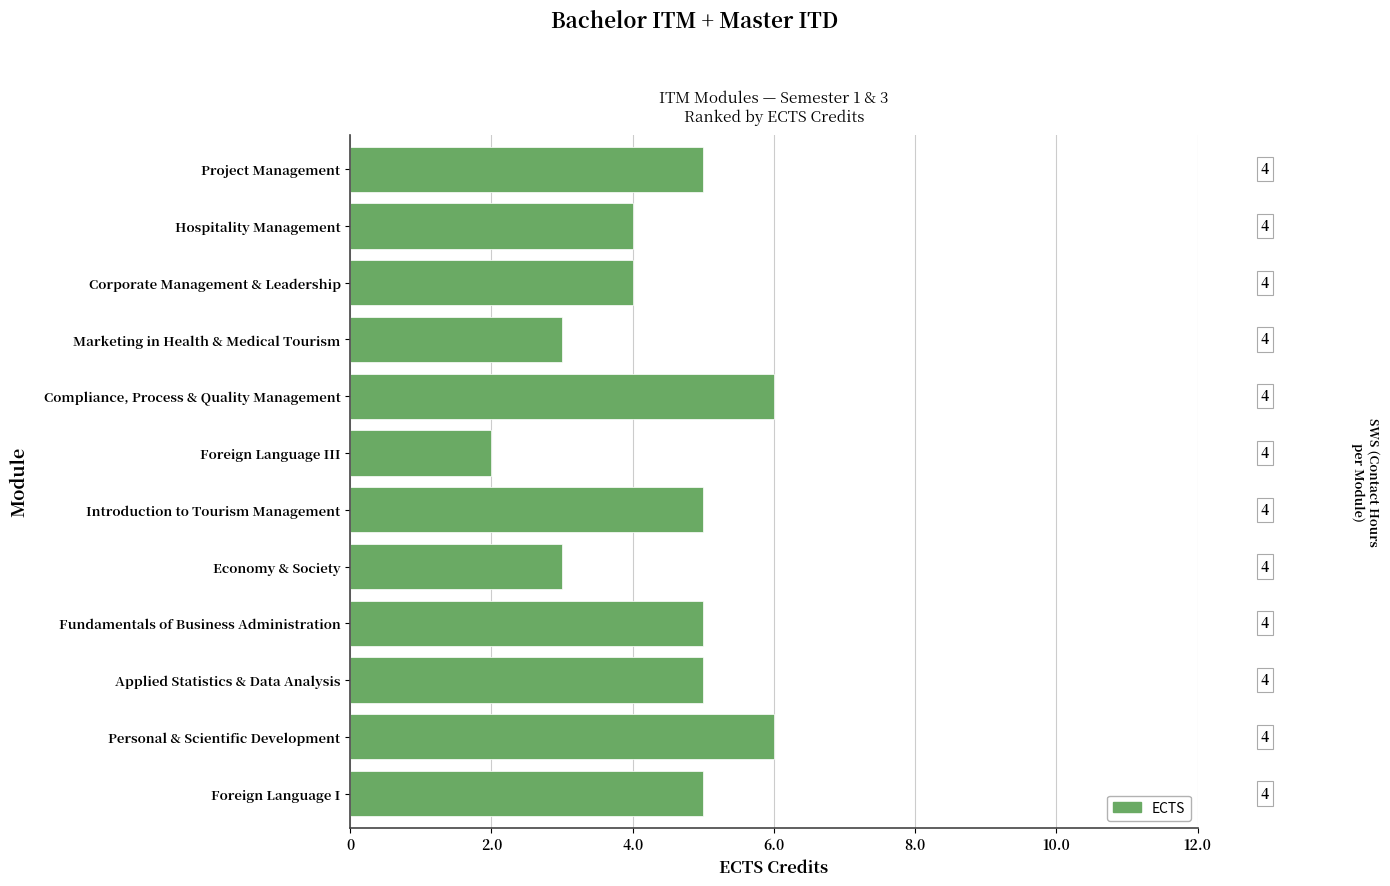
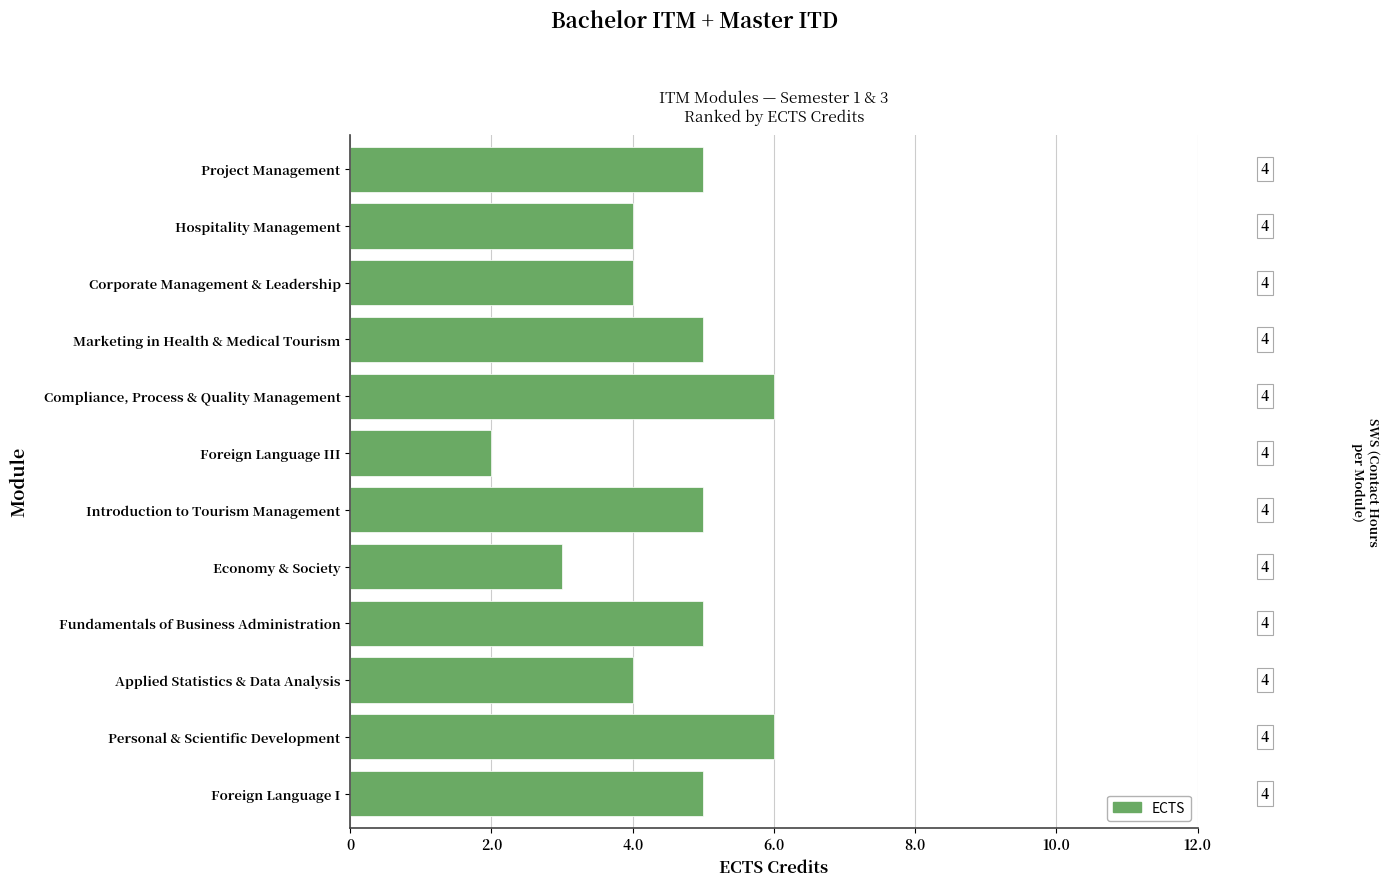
Marketing in Health & Medical Tourism: 3 -> 5
Applied Statistics & Data Analysis: 5 -> 4
